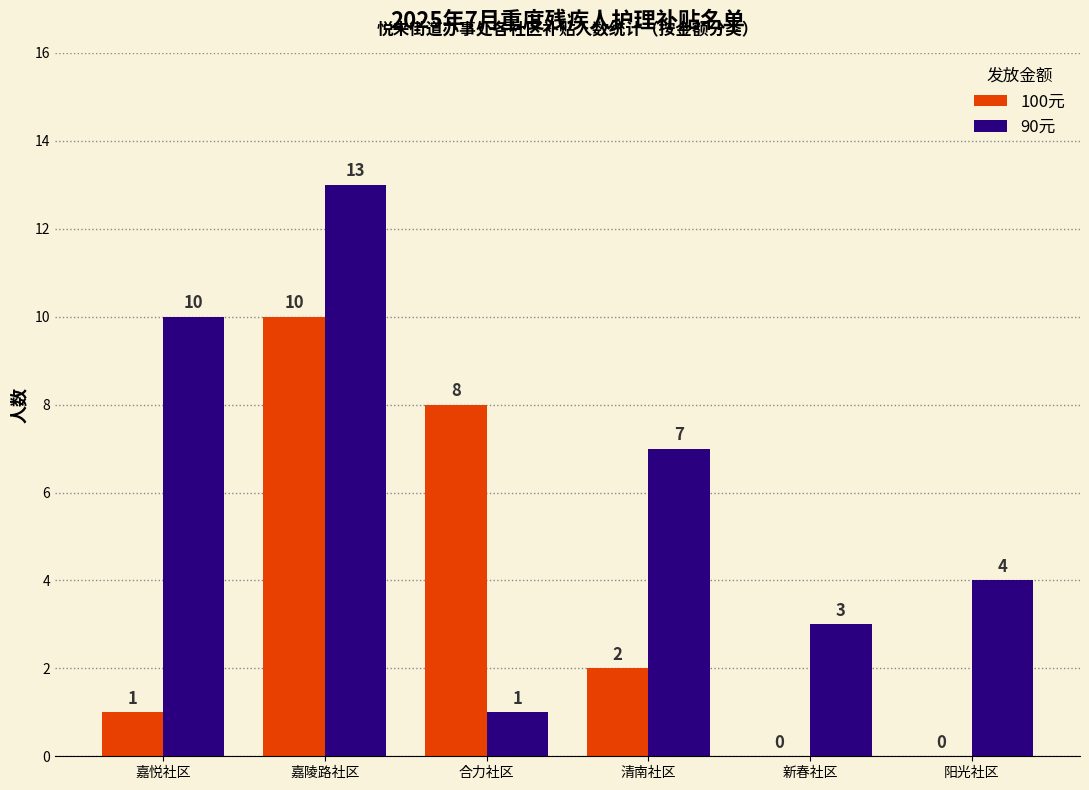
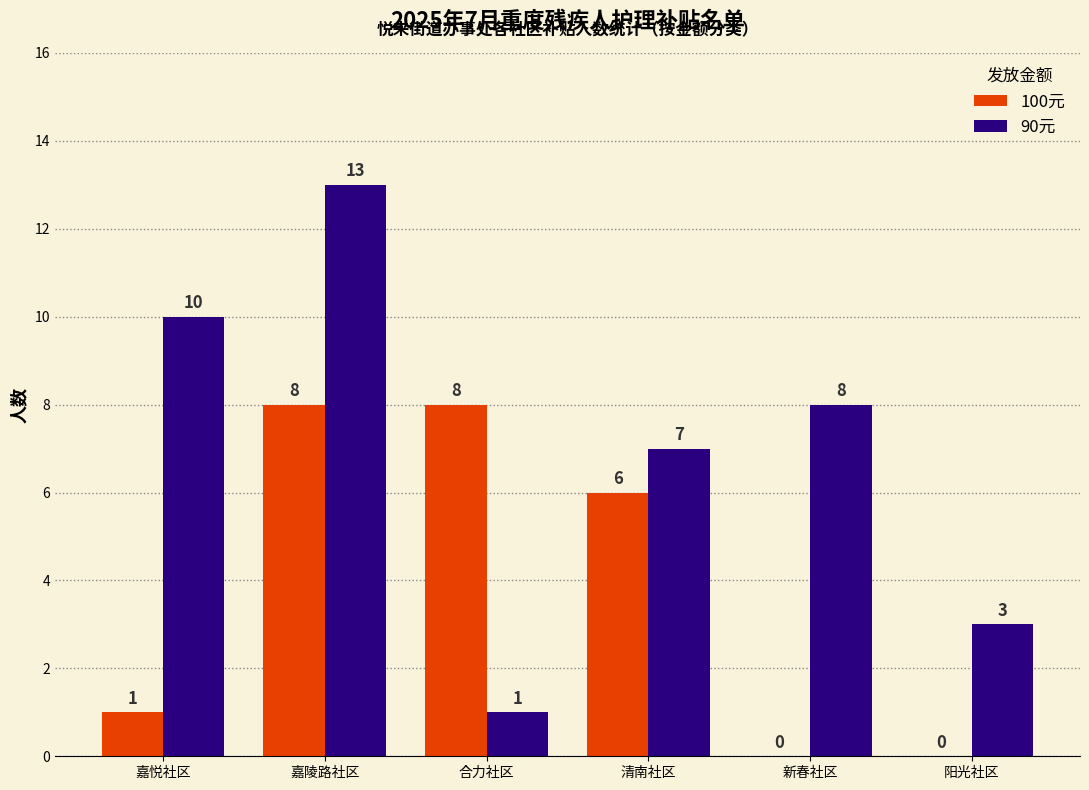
100元, 嘉陵路社区: 10 -> 8
100元, 清南社区: 2 -> 6
90元, 新春社区: 3 -> 8
90元, 阳光社区: 4 -> 3
